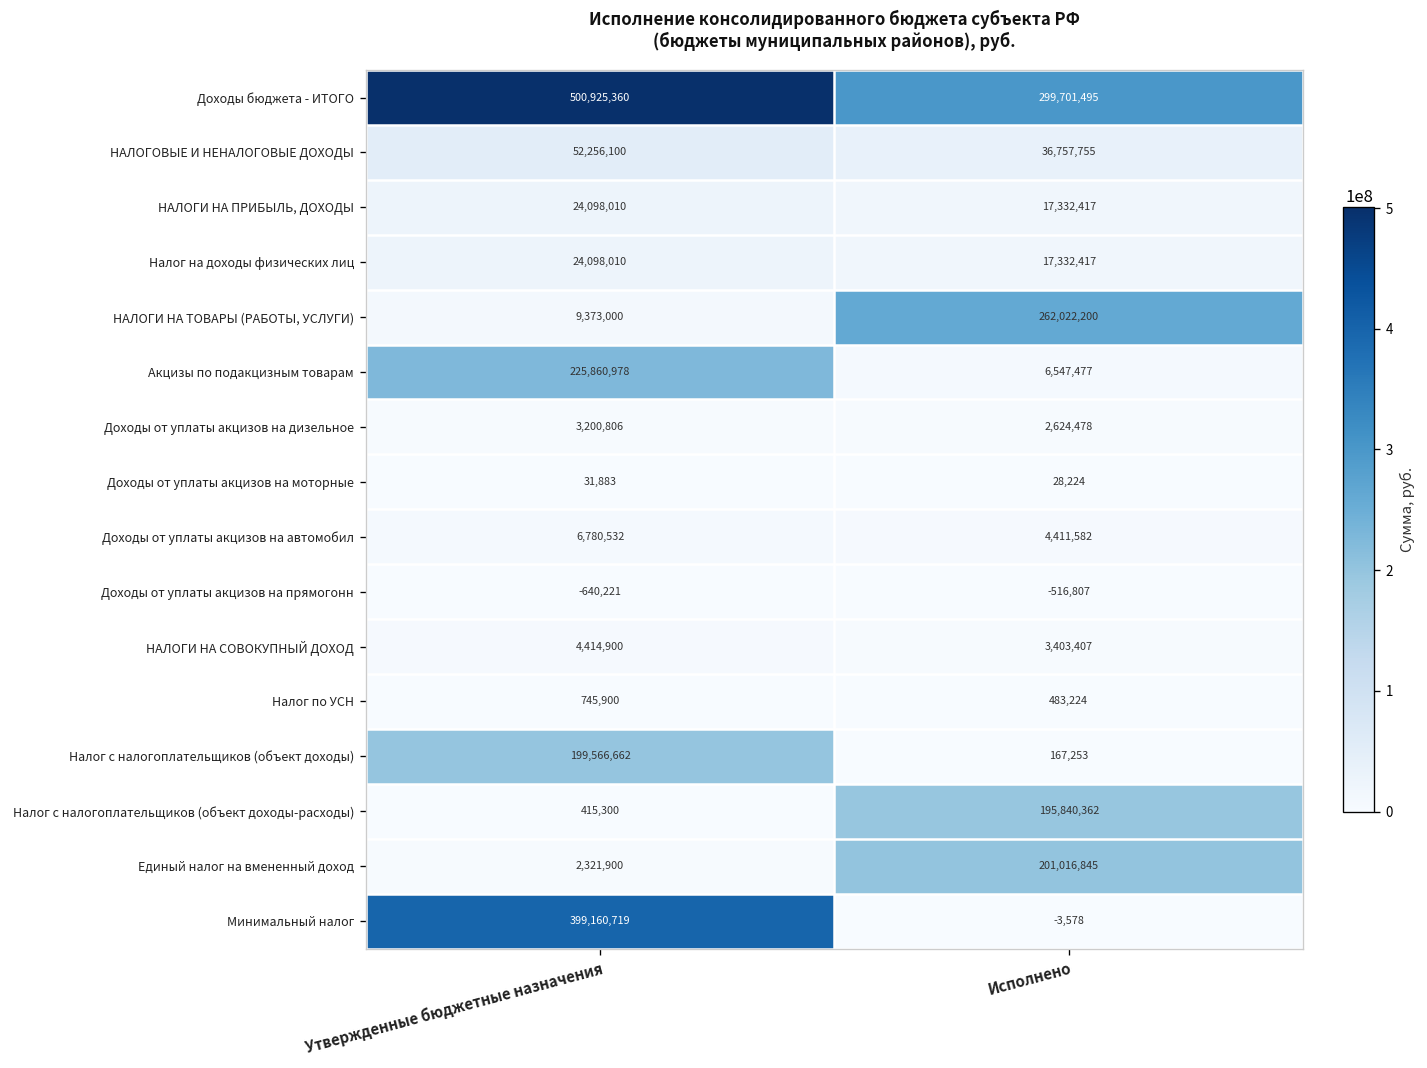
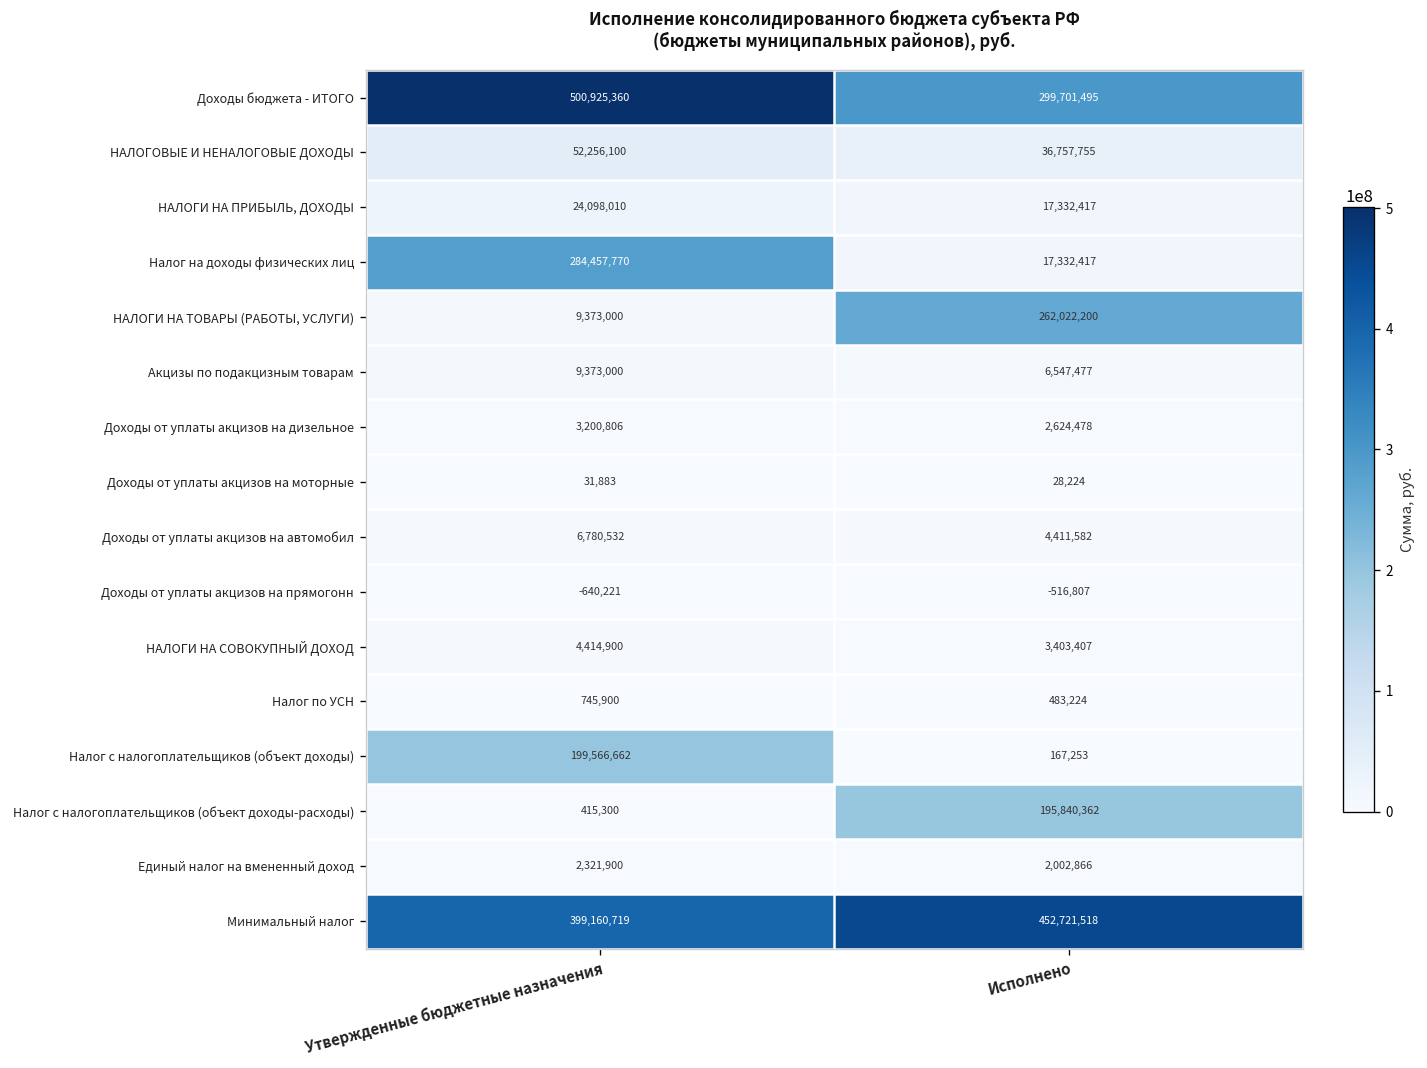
Налог на доходы физических лиц, Утвержденные бюджетные назначения: 24,098,010 -> 284,457,770
Акцизы по подакцизным товарам, Утвержденные бюджетные назначения: 225,860,978 -> 9,373,000
Единый налог на вмененный доход, Исполнено: 201,016,845 -> 2,002,866
Минимальный налог, Исполнено: -3,578 -> 452,721,518
